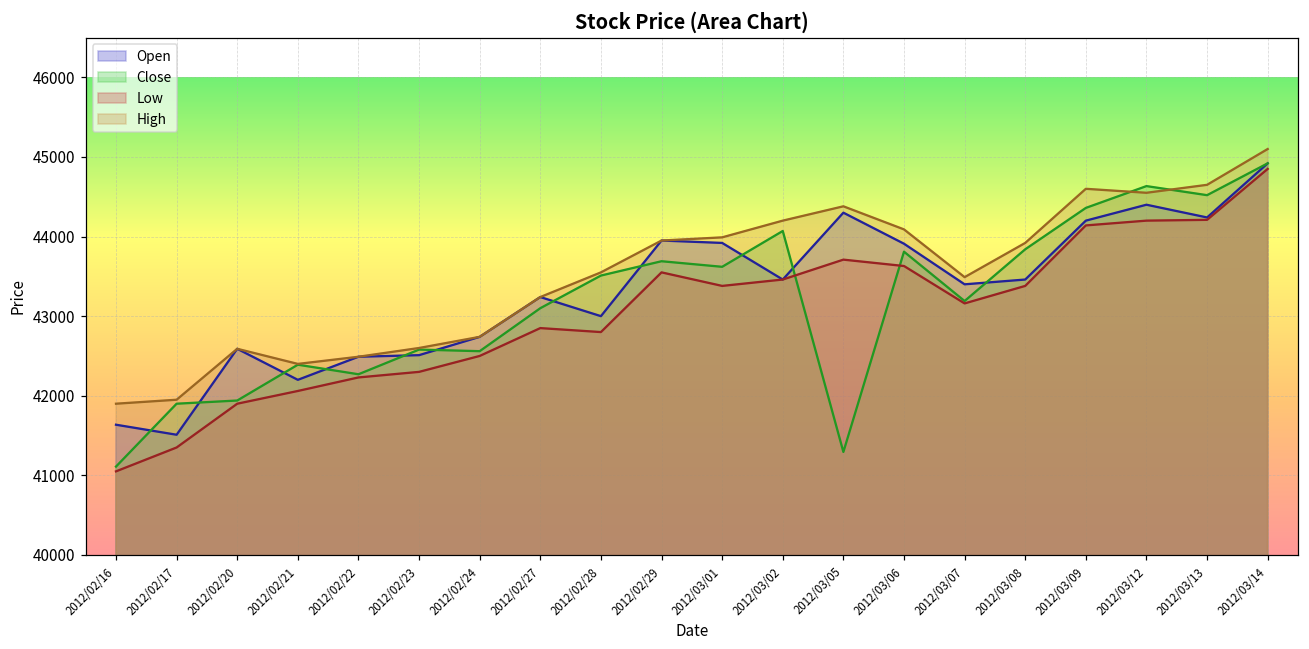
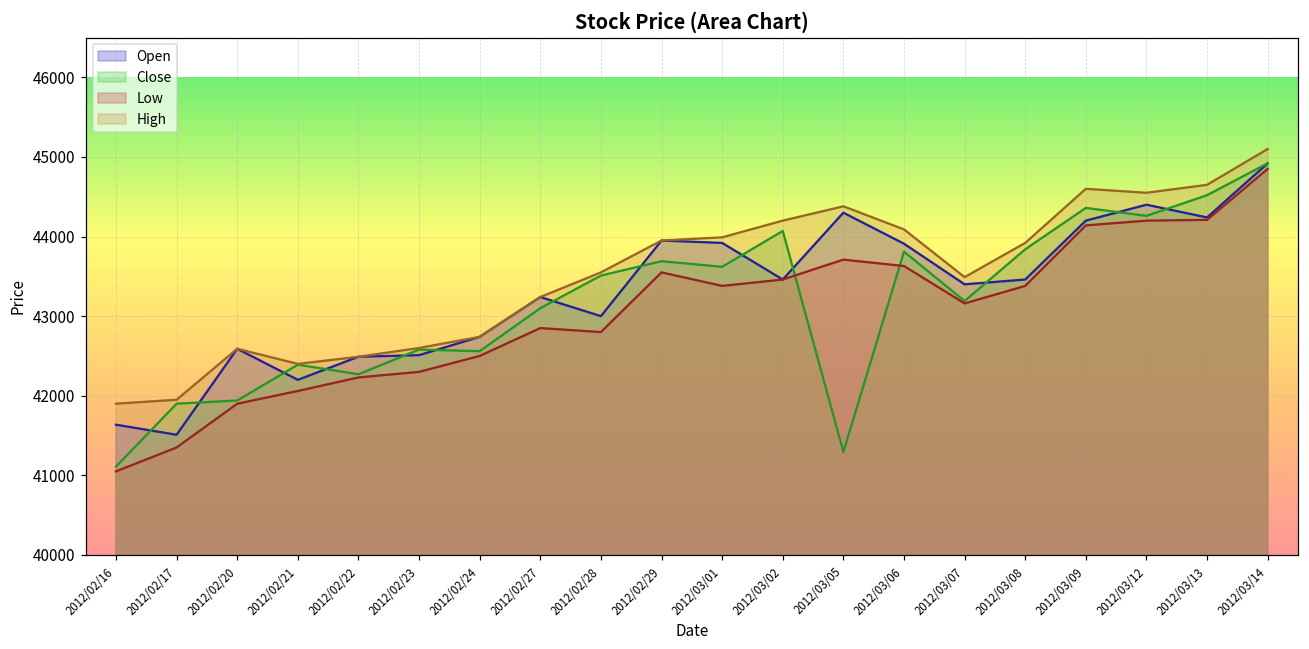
Close, 2012/03/12: 44600 -> 44300
